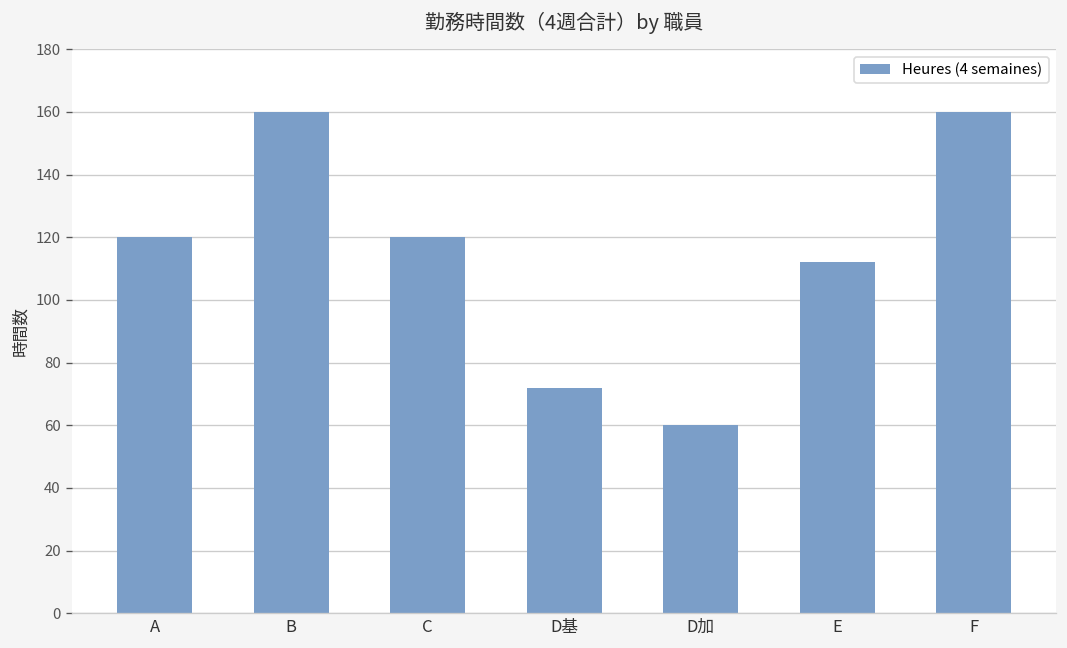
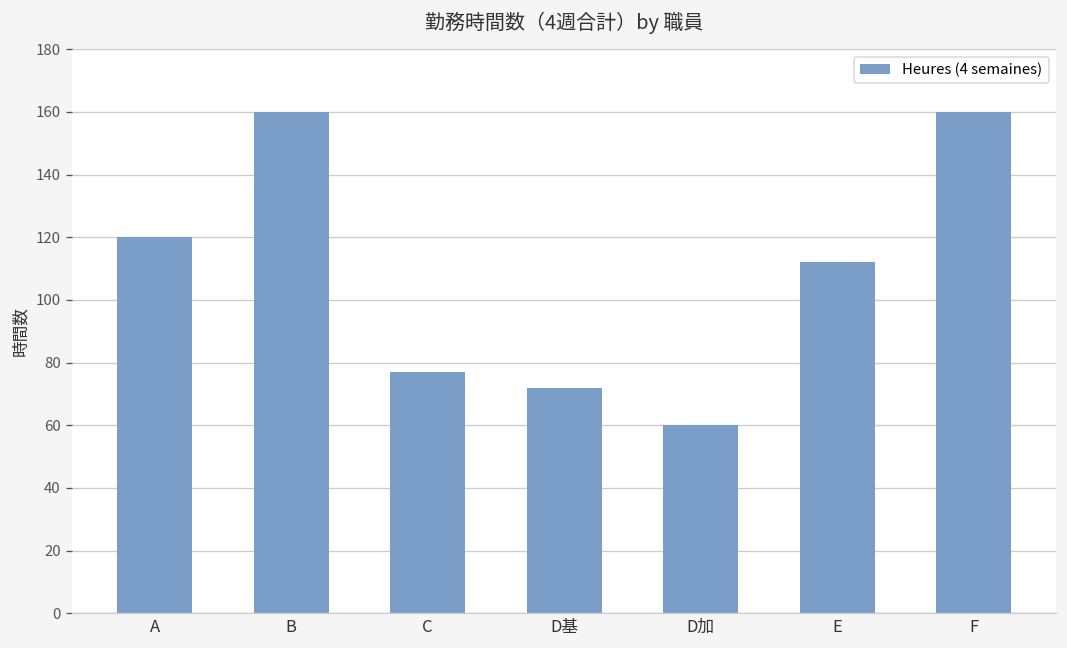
C: 120 -> 77
